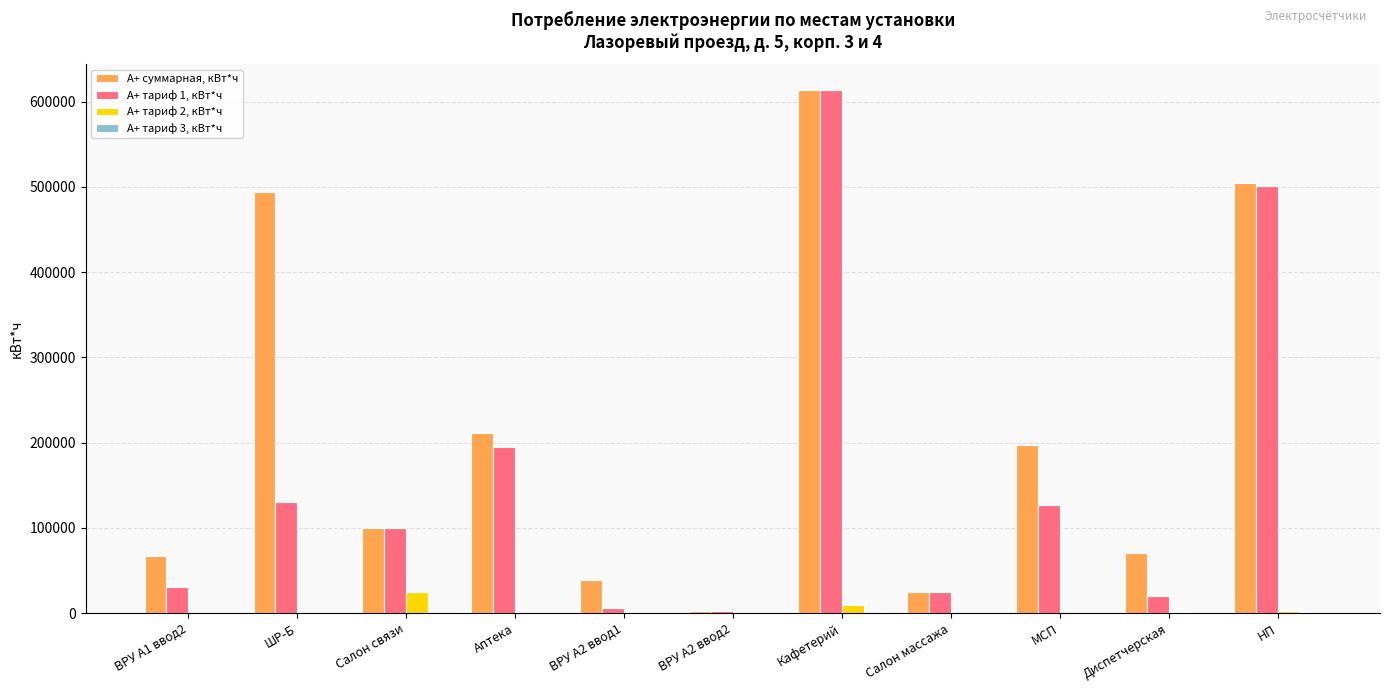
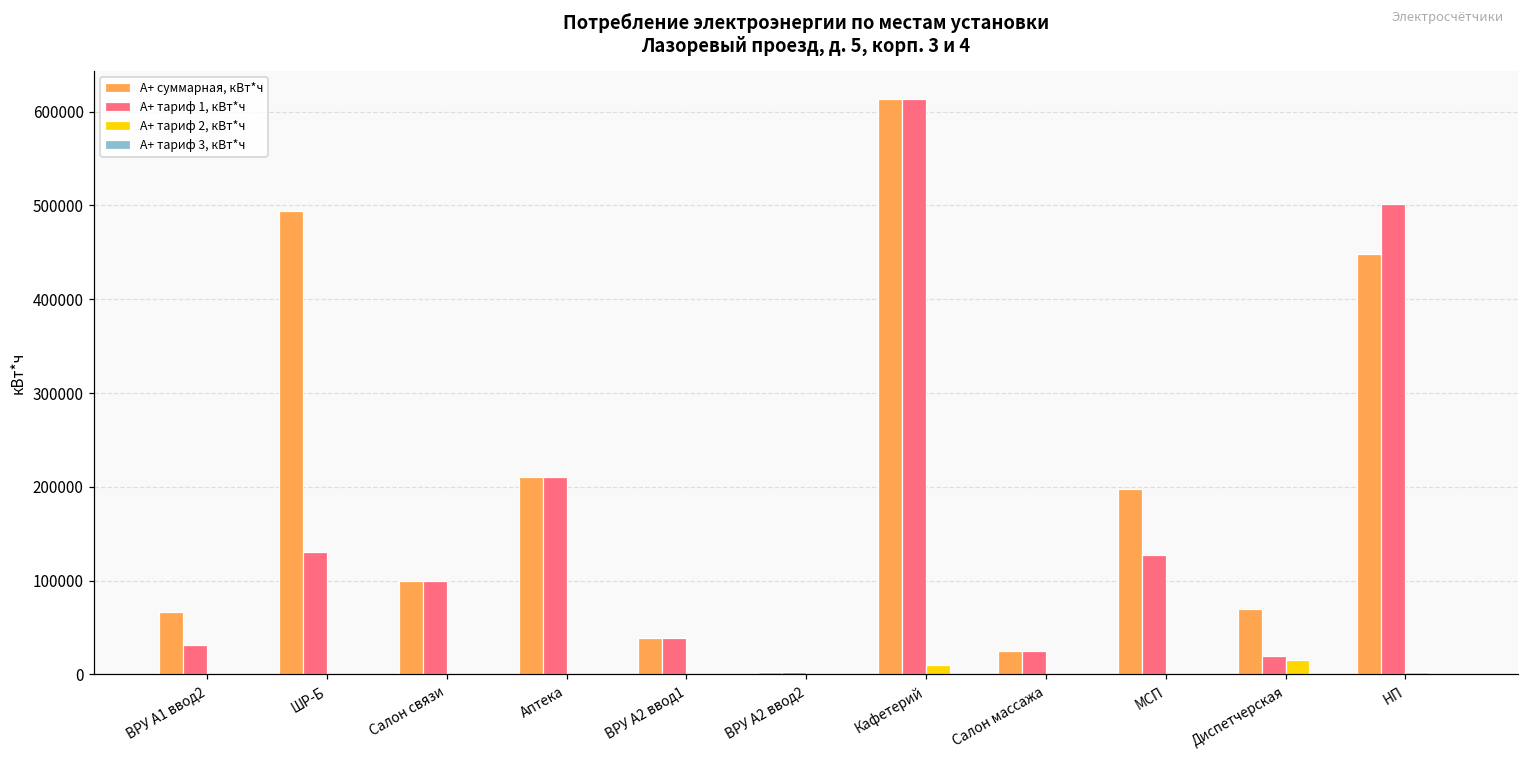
A+ тариф 2, кВт*ч, Салон связи: 20000 -> 0
A+ тариф 1, кВт*ч, Аптека: 190000 -> 210000
A+ тариф 1, кВт*ч, ВРУ А2 ввод1: 10000 -> 40000
A+ тариф 2, кВт*ч, Диспетчерская: 0 -> 20000
A+ суммарная, кВт*ч, НП: 500000 -> 450000
